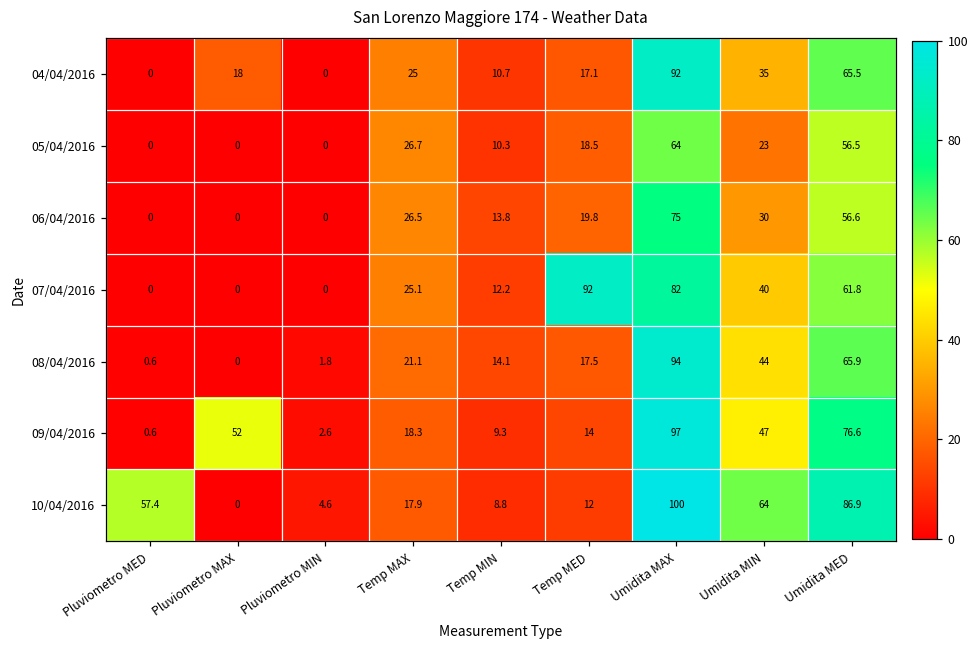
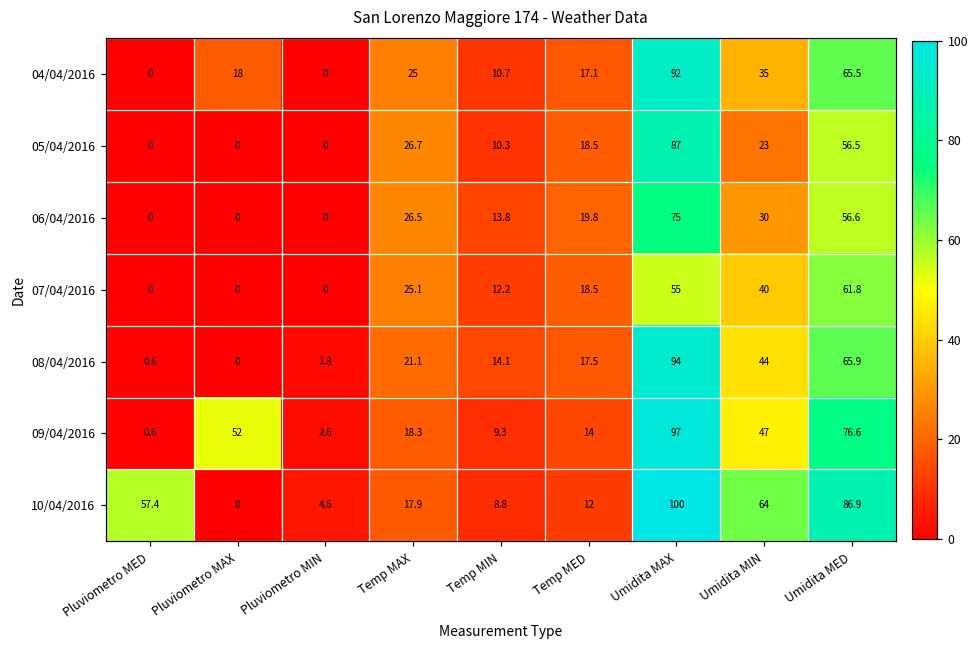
05/04/2016, Umidita MAX: 64 -> 87
07/04/2016, Temp MED: 92 -> 18.5
07/04/2016, Umidita MAX: 82 -> 55
